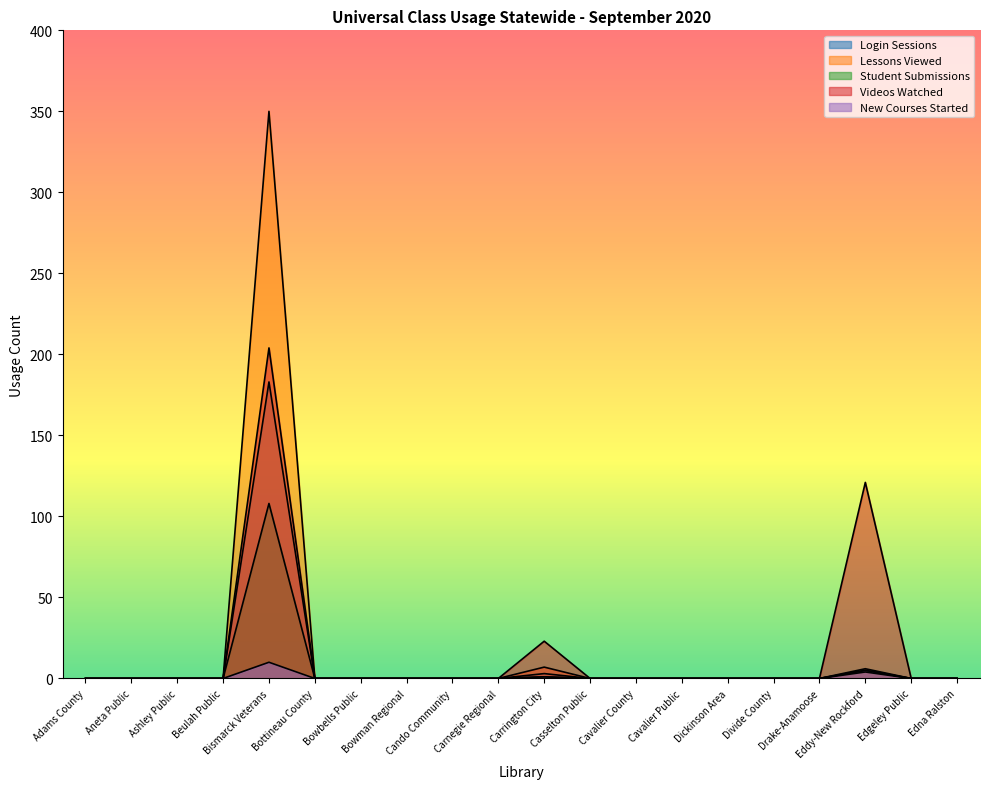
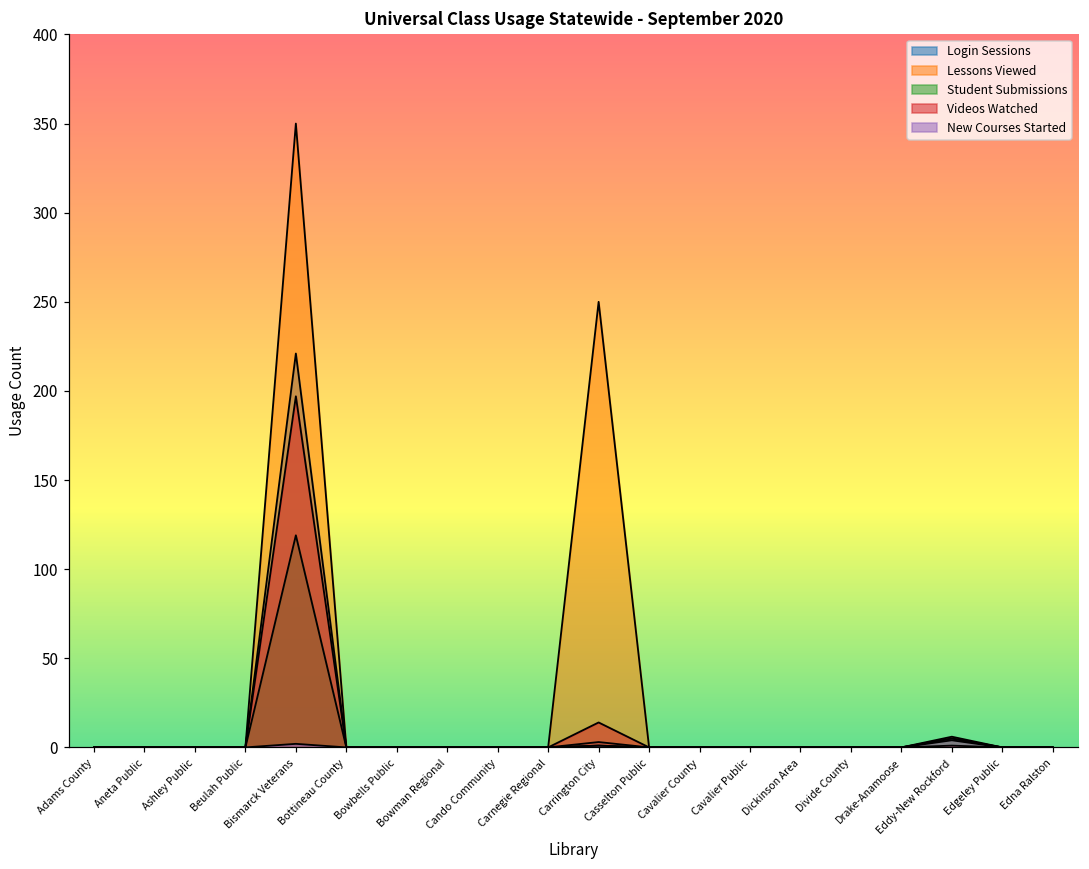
Login Sessions, Bismarck Veterans: 183 -> 221
Student Submissions, Bismarck Veterans: 108 -> 119
Videos Watched, Bismarck Veterans: 204 -> 197
New Courses Started, Bismarck Veterans: 10 -> 2
Lessons Viewed, Carrington City: 7 -> 250
Videos Watched, Carrington City: 23 -> 14
Videos Watched, Eddy-New Rockford: 121 -> 1
